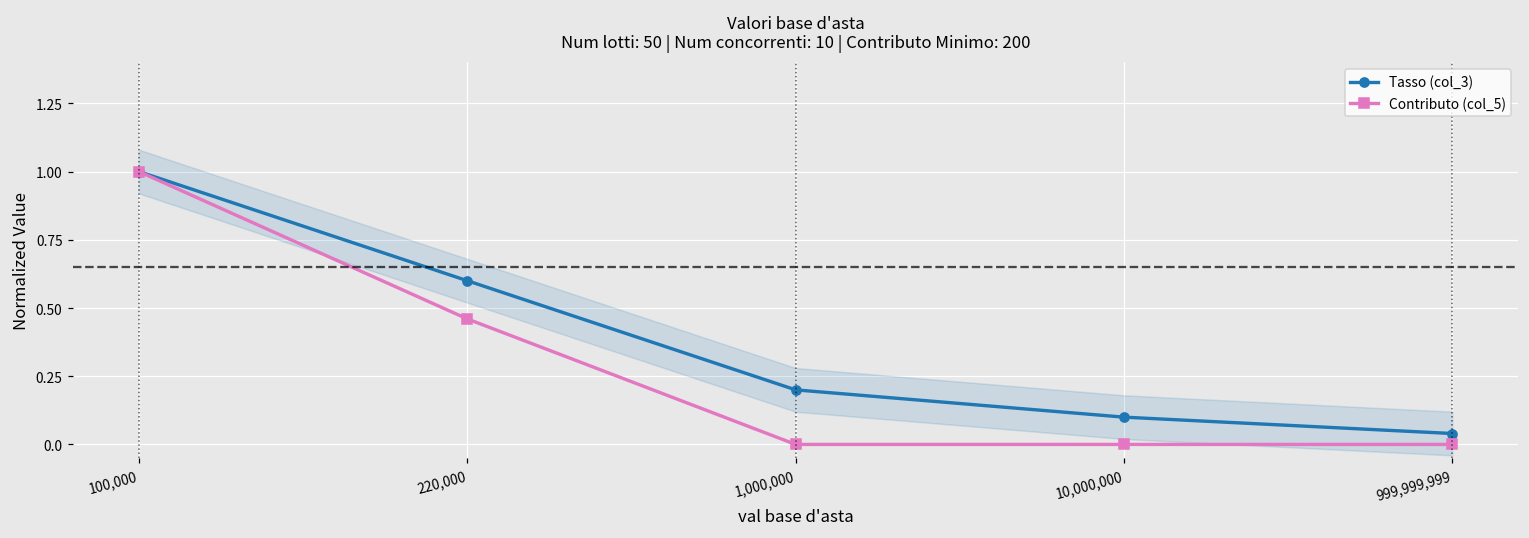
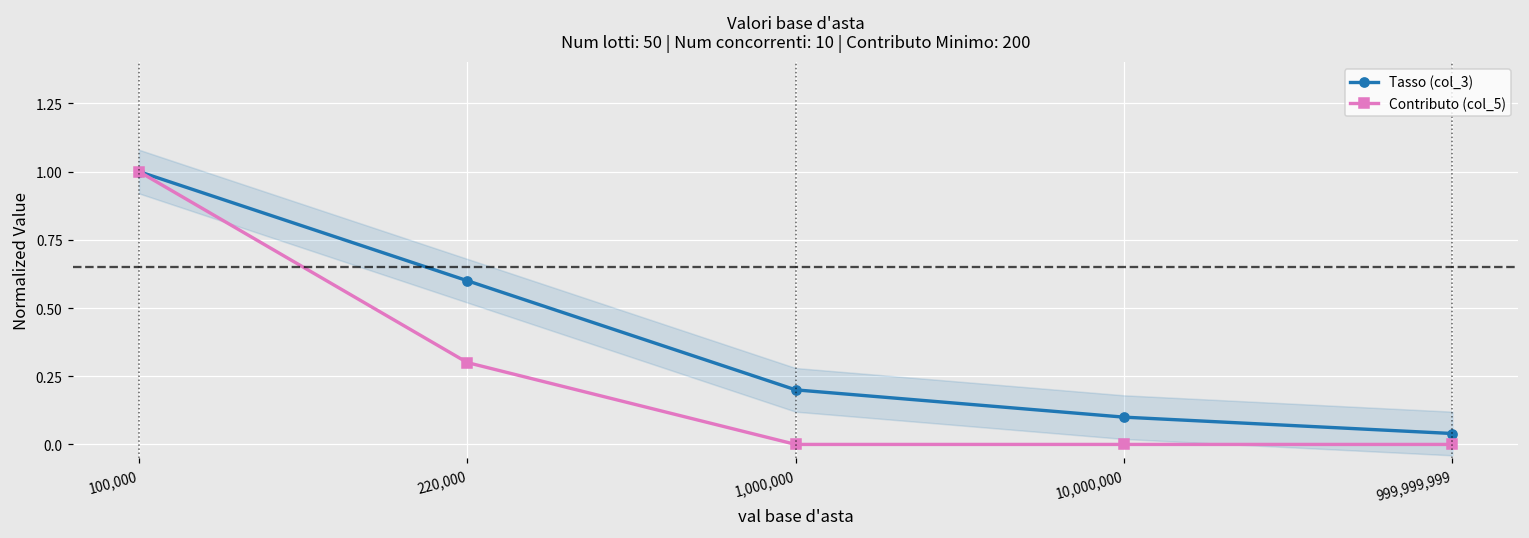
Contributo (col_5), 220,000: 0.46 -> 0.30
